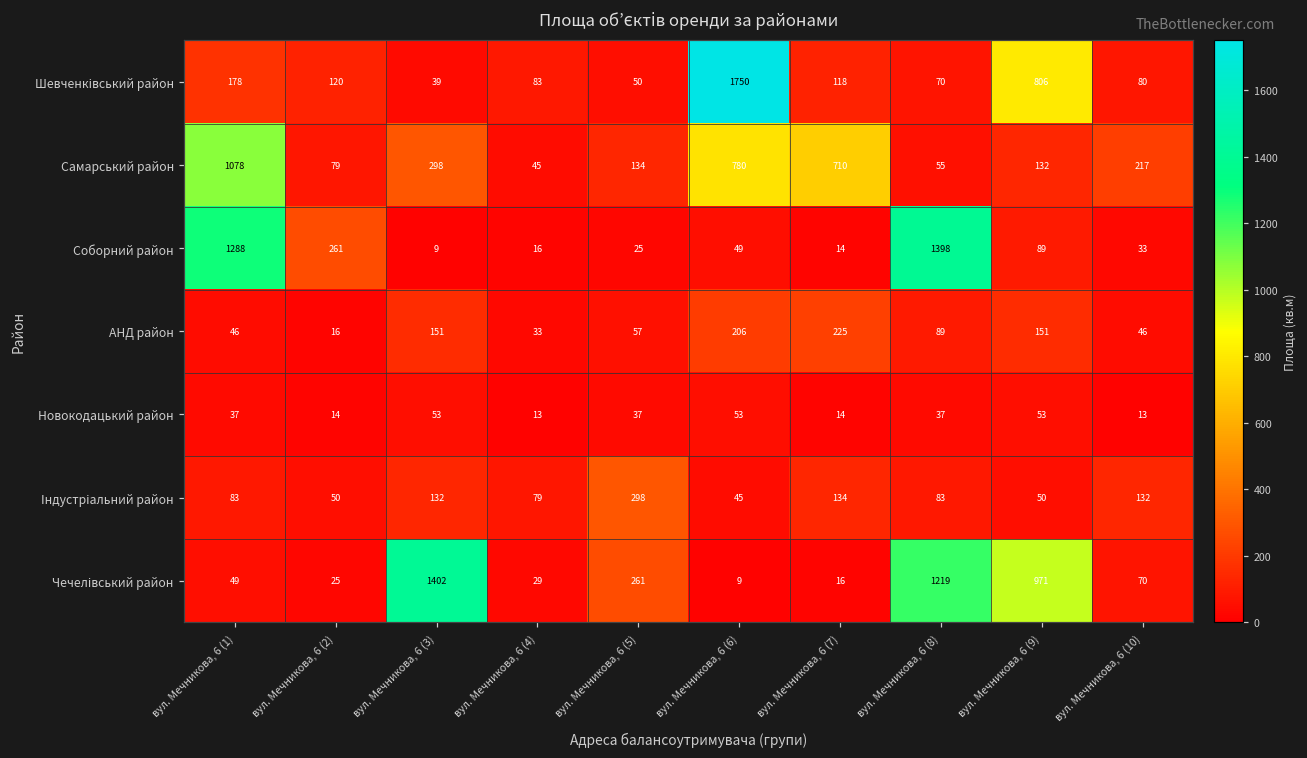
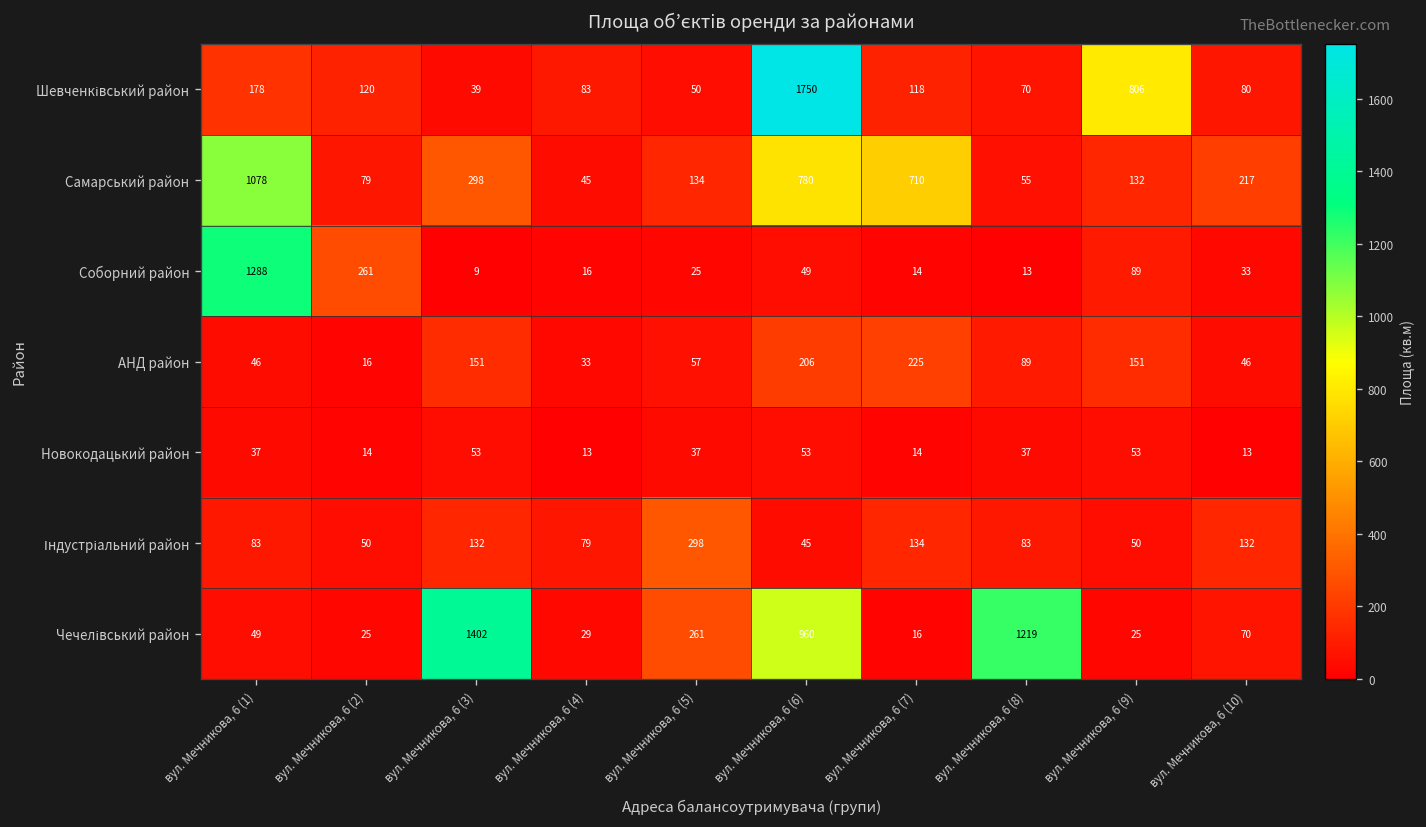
Соборний район, вул. Мечникова, 6 (8): 1398 -> 13
Чечелівський район, вул. Мечникова, 6 (6): 9 -> 960
Чечелівський район, вул. Мечникова, 6 (9): 971 -> 25
